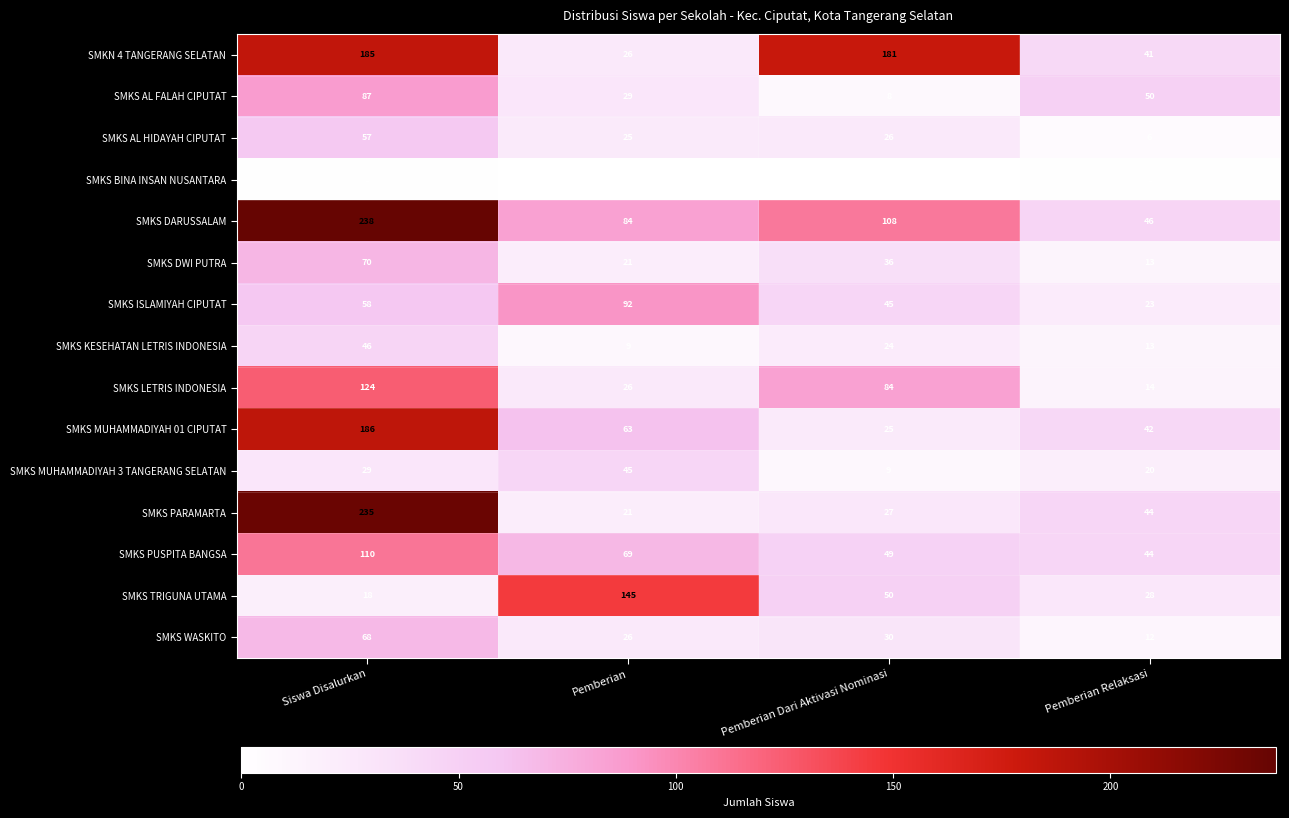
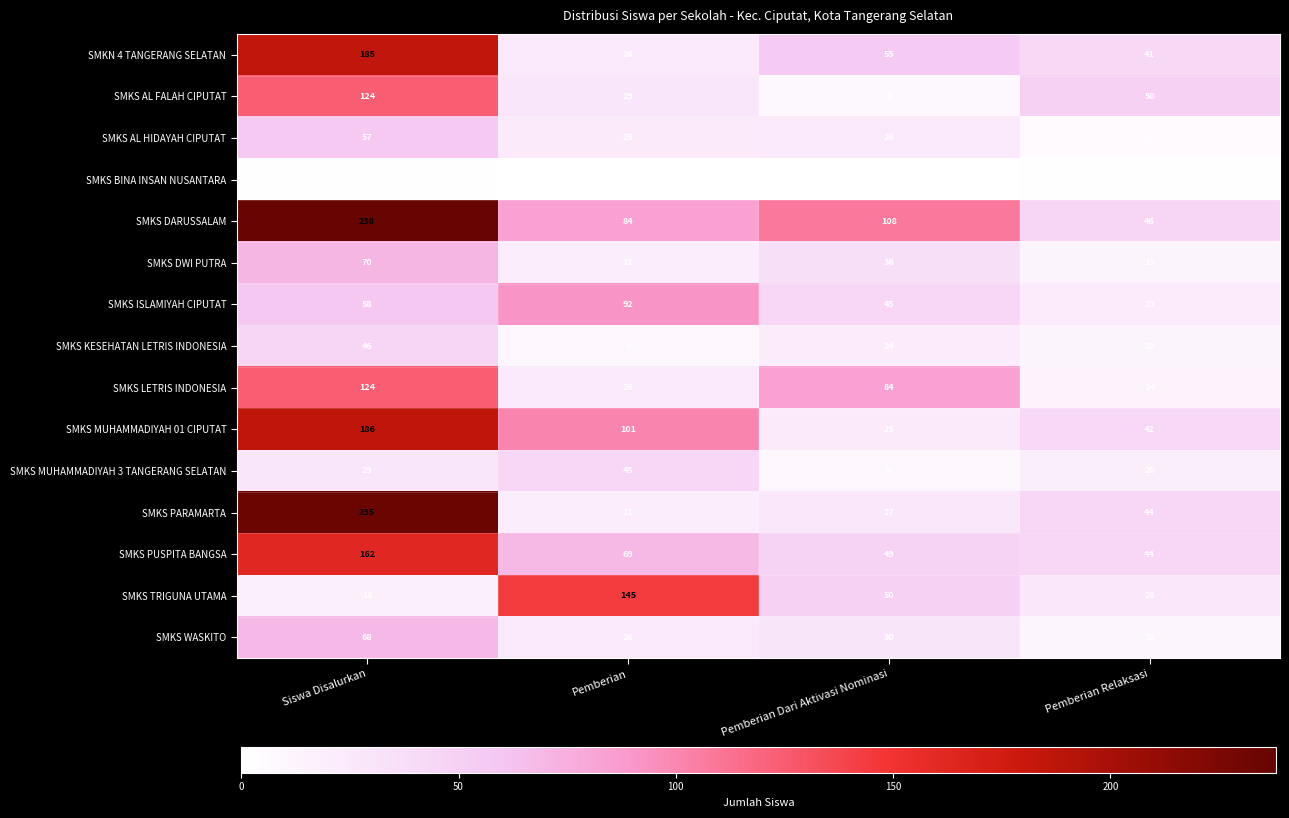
SMKN 4 TANGERANG SELATAN, Pemberian Dari Aktivasi Nominasi: 181 -> 55
SMKS AL FALAH CIPUTAT, Siswa Disalurkan: 87 -> 124
SMKS MUHAMMADIYAH 01 CIPUTAT, Pemberian: 63 -> 101
SMKS PUSPITA BANGSA, Siswa Disalurkan: 110 -> 162
